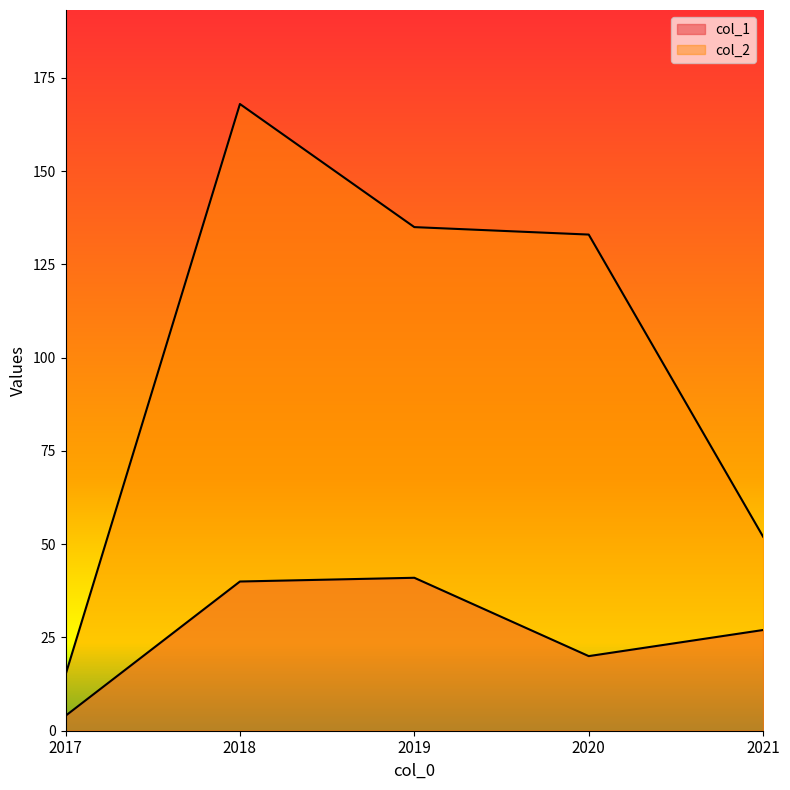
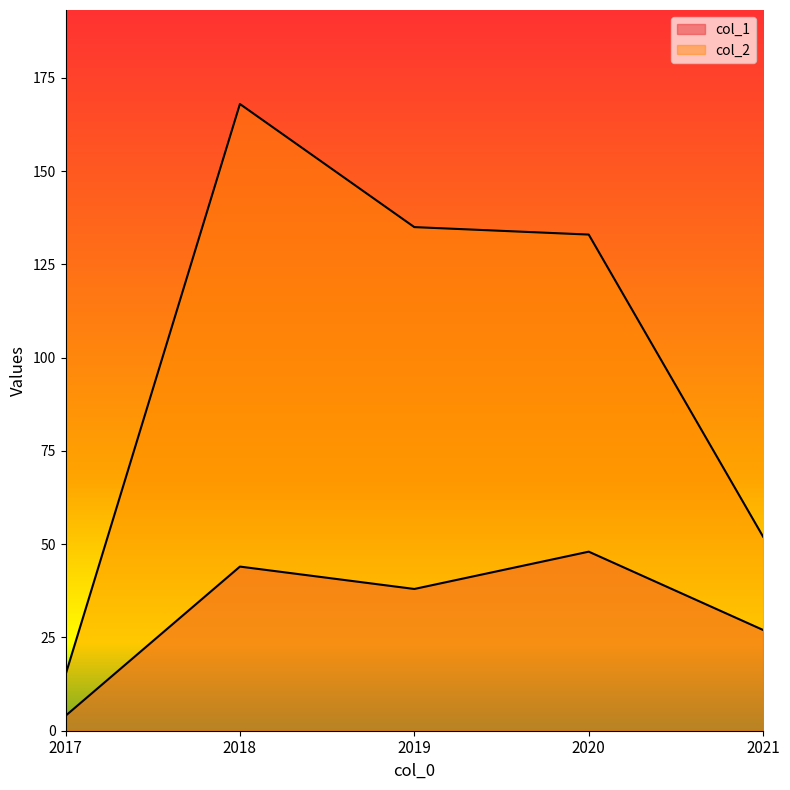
col_1, 2018: 40 -> 44
col_1, 2019: 41 -> 38
col_1, 2020: 20 -> 48
